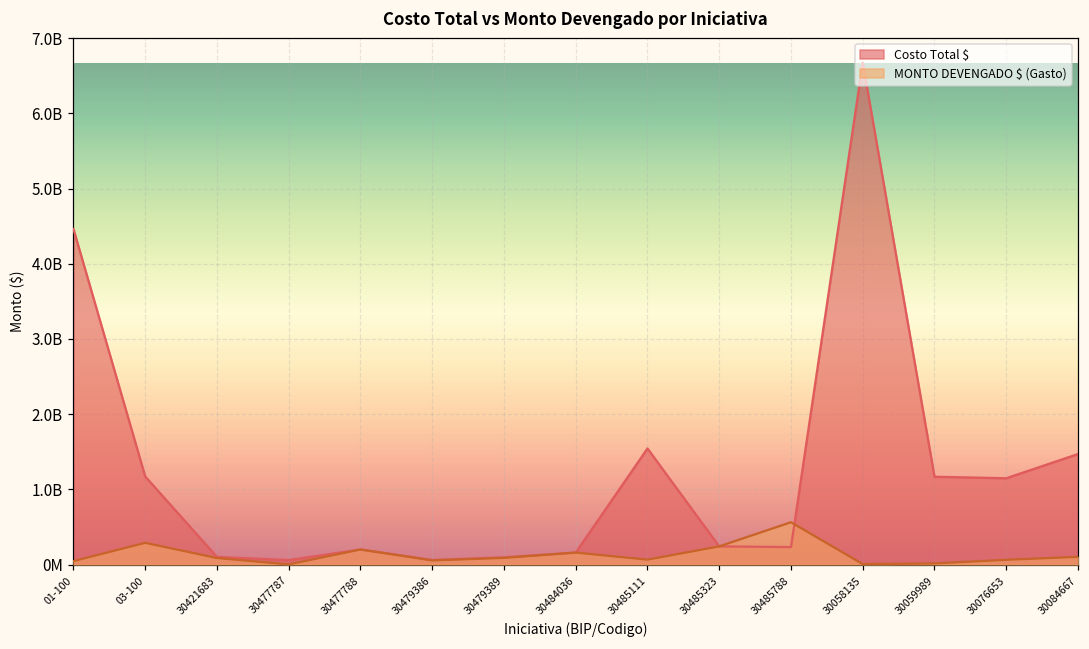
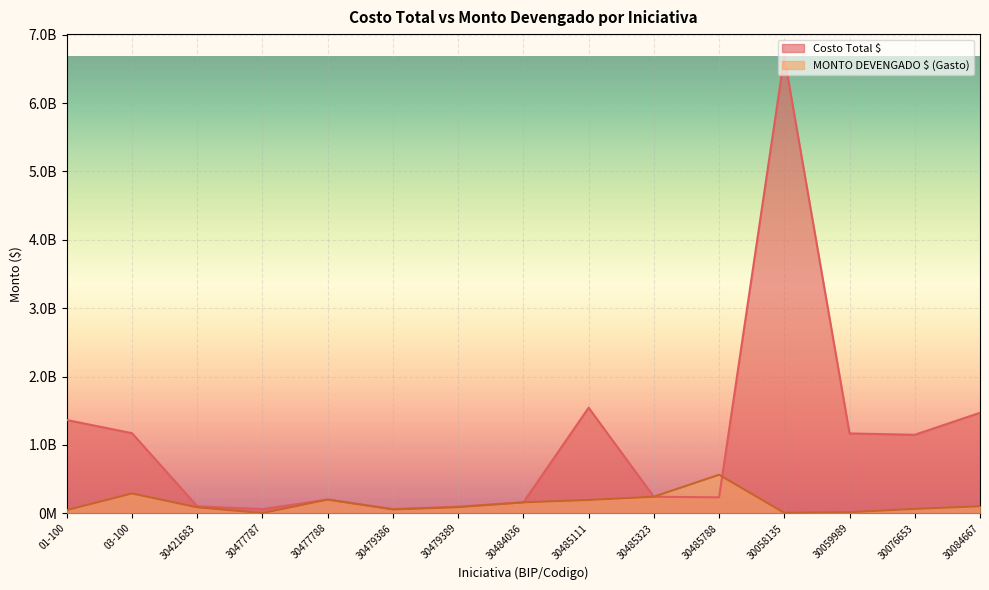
Costo Total $, 01-100: 4500000000 -> 1400000000
MONTO DEVENGADO $ (Gasto), 30485111: 100000000 -> 200000000
